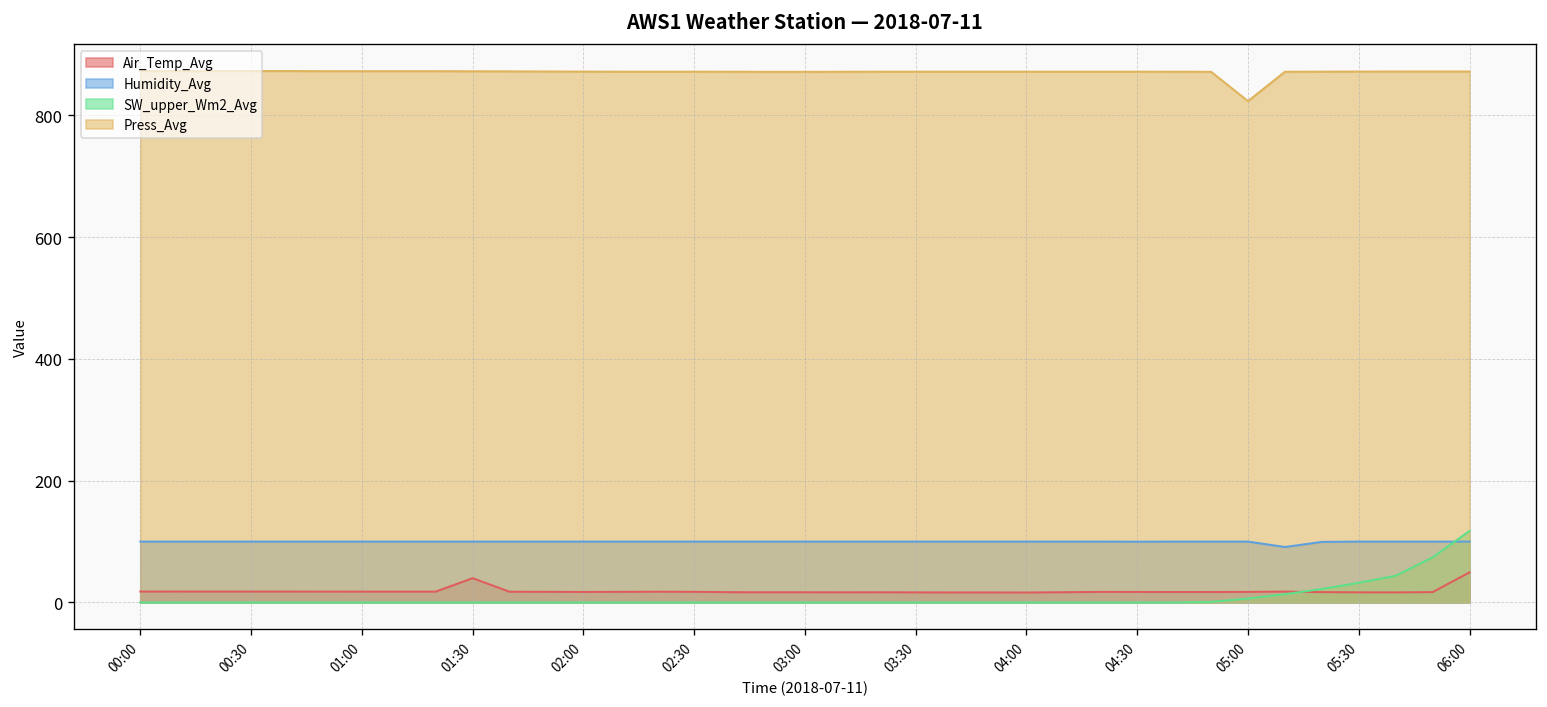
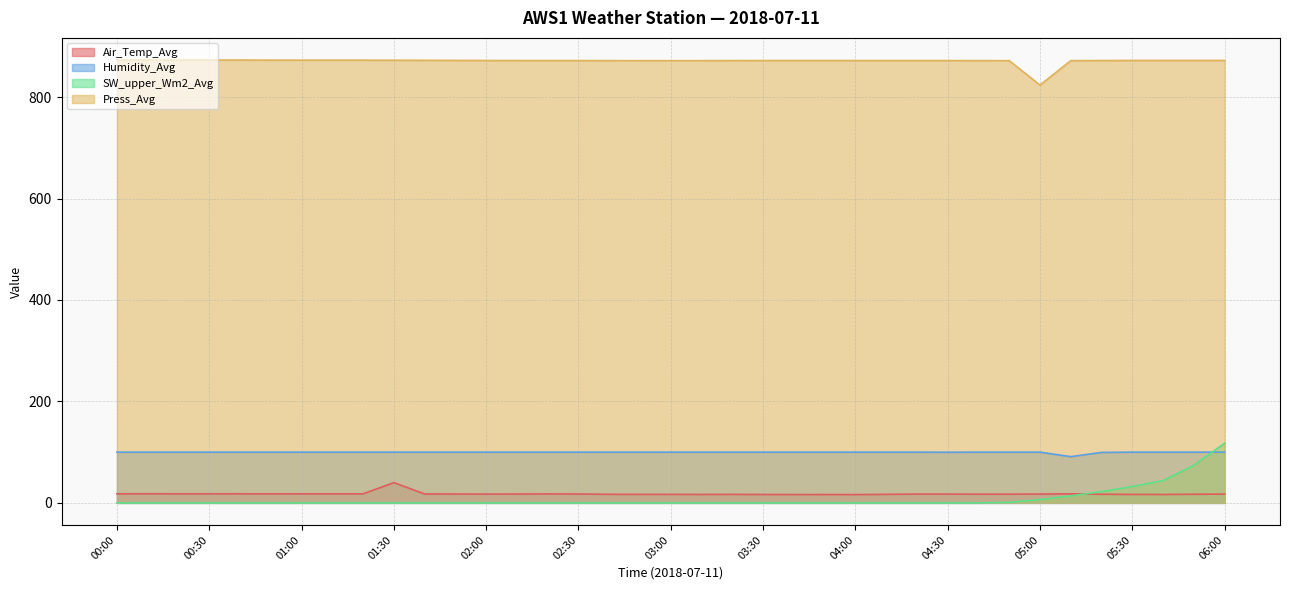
Air_Temp_Avg, 06:00: 50 -> 20
